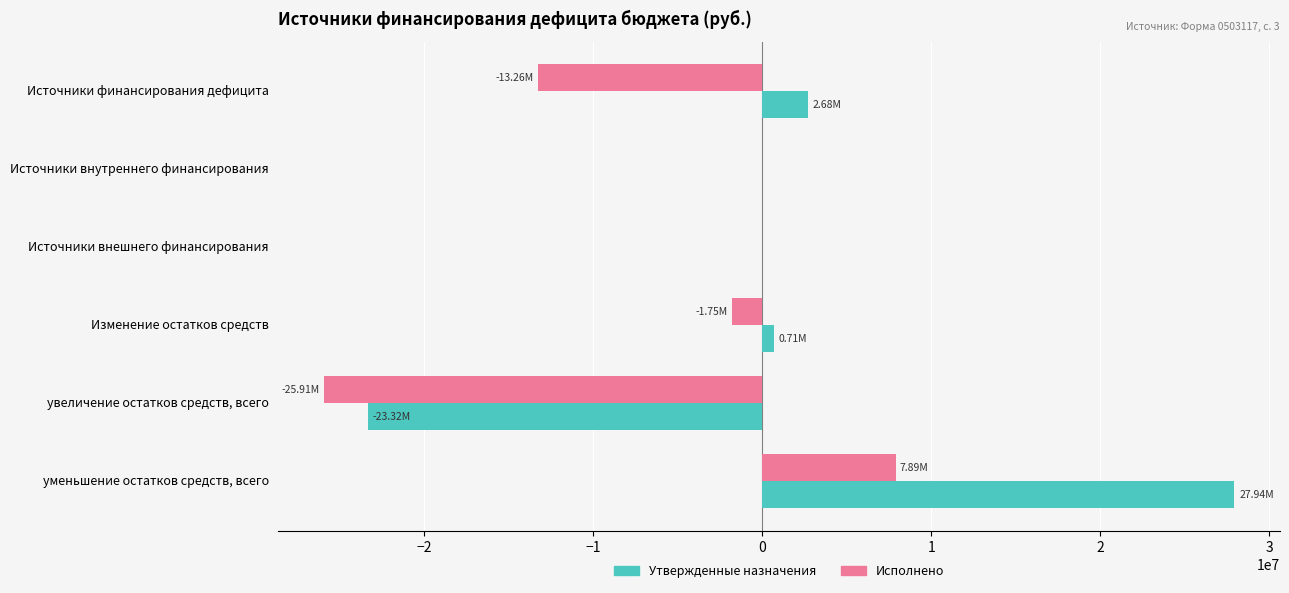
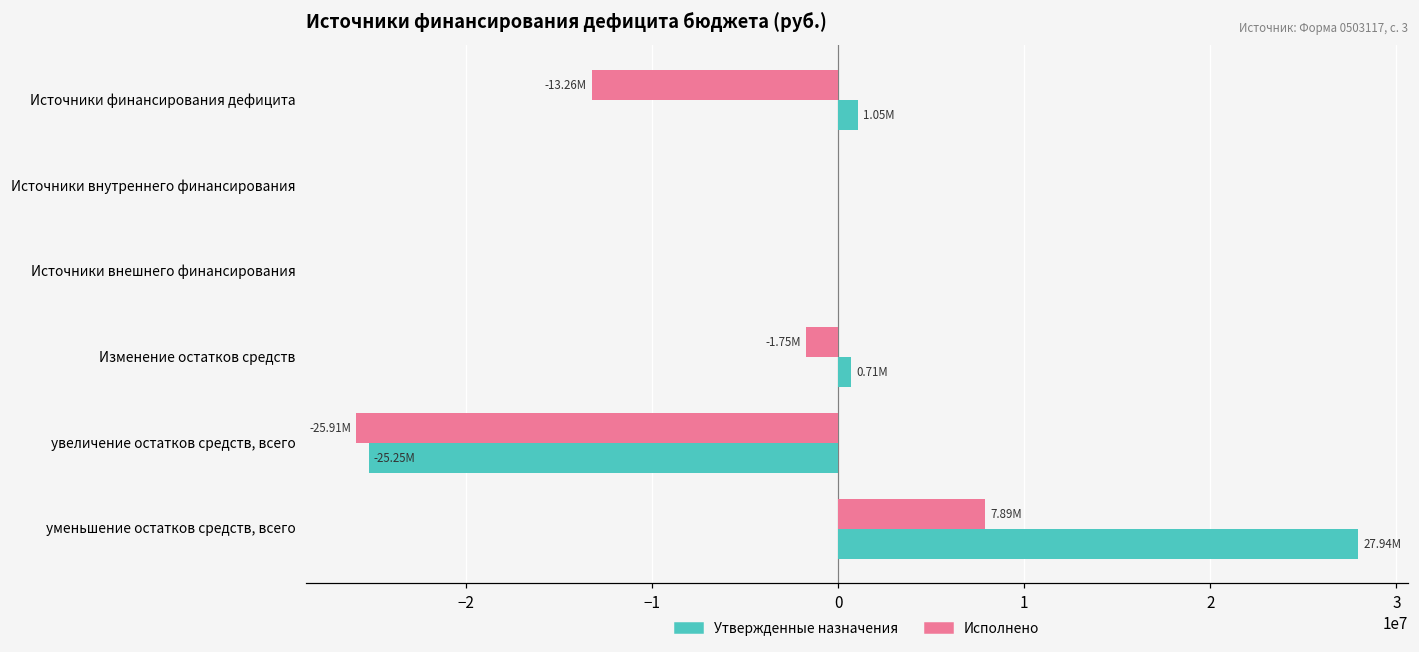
Утвержденные назначения, Источники финансирования дефицита: 2.68M -> 1.05M
Утвержденные назначения, увеличение остатков средств, всего: -23.32M -> -25.25M
